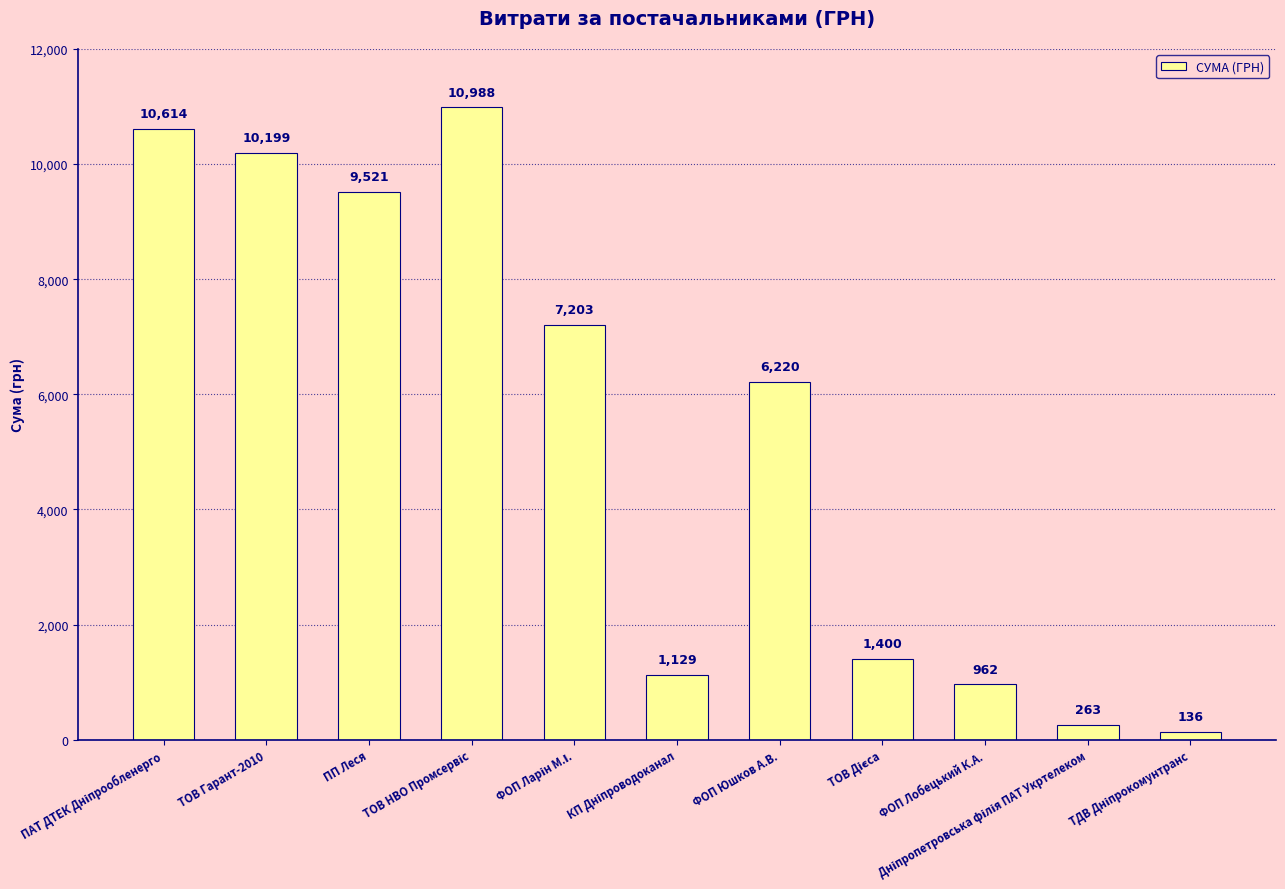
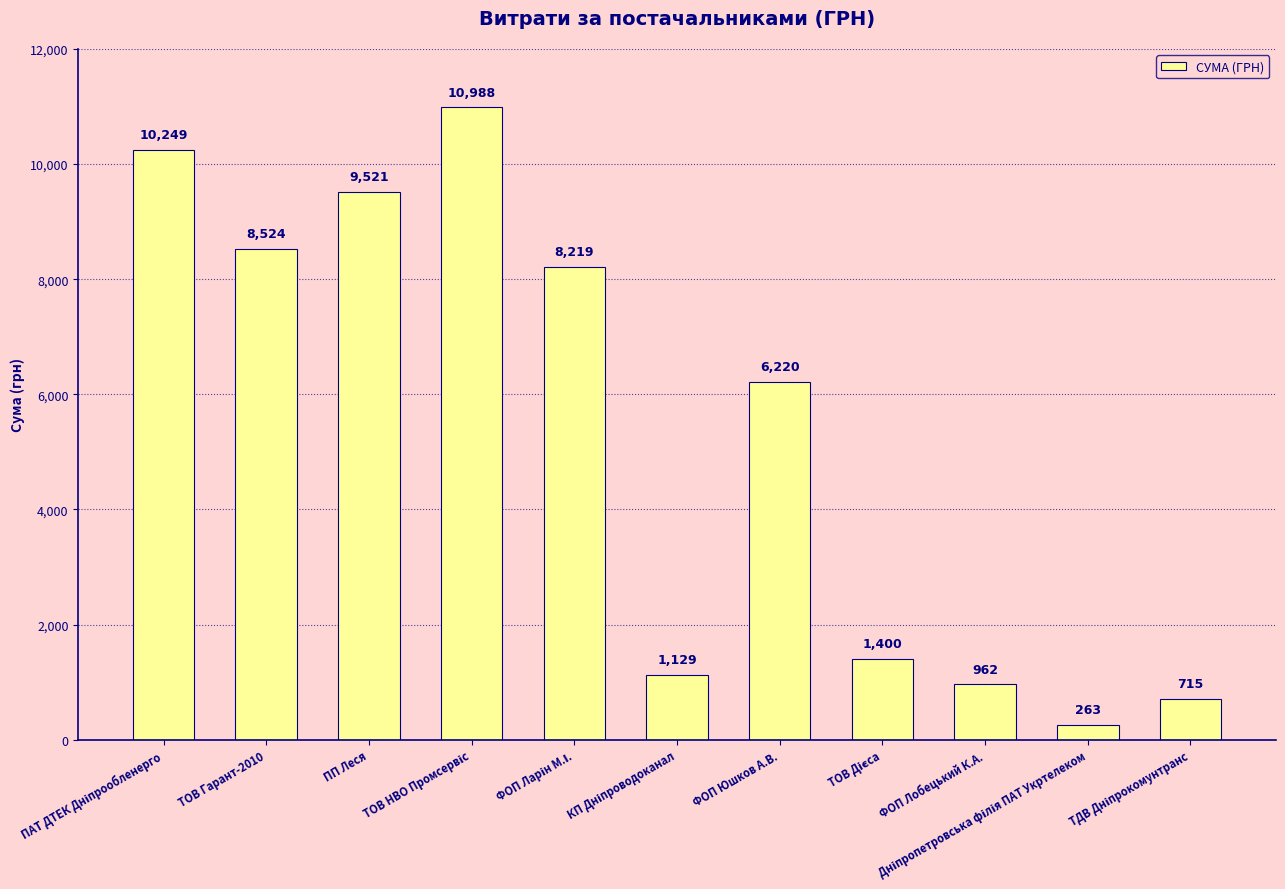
ПАТ ДТЕК Дніпрообленерго: 10,614 -> 10,249
ТОВ Гарант-2010: 10,199 -> 8,524
ФОП Ларін М.І.: 7,203 -> 8,219
ТДВ Дніпрокомунтранс: 136 -> 715
